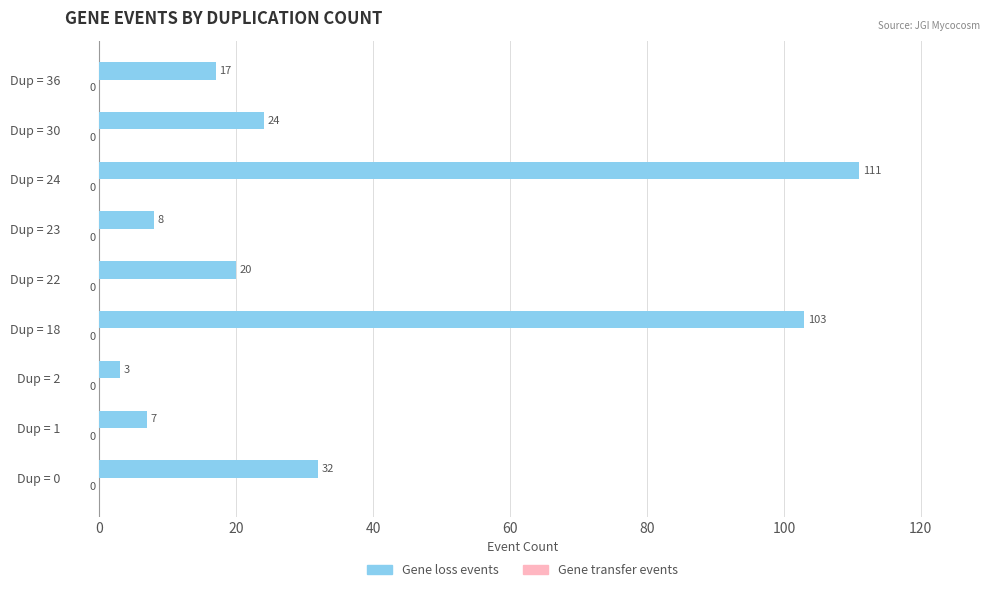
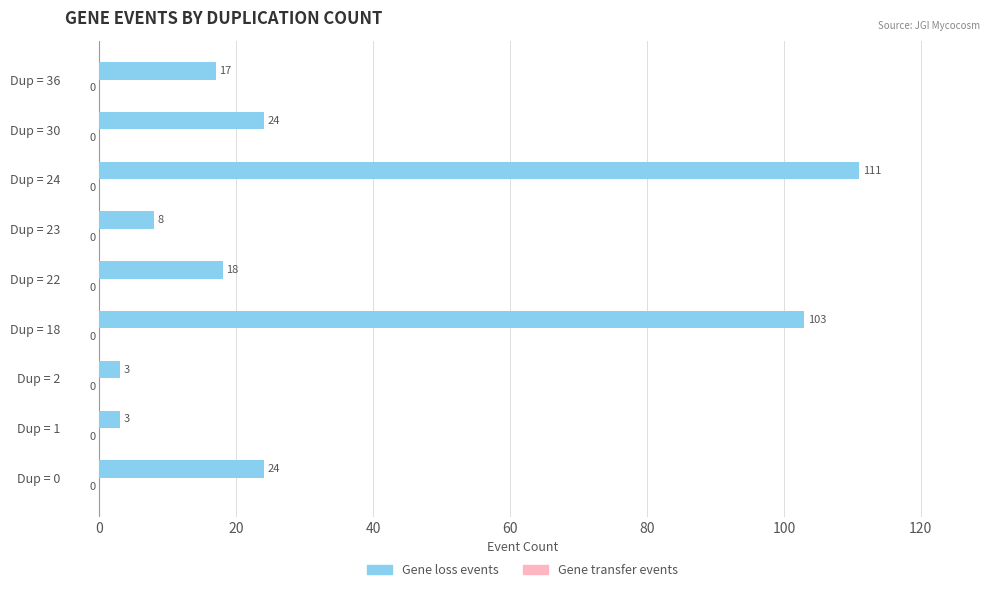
Gene loss events, Dup = 22: 20 -> 18
Gene loss events, Dup = 1: 7 -> 3
Gene loss events, Dup = 0: 32 -> 24
